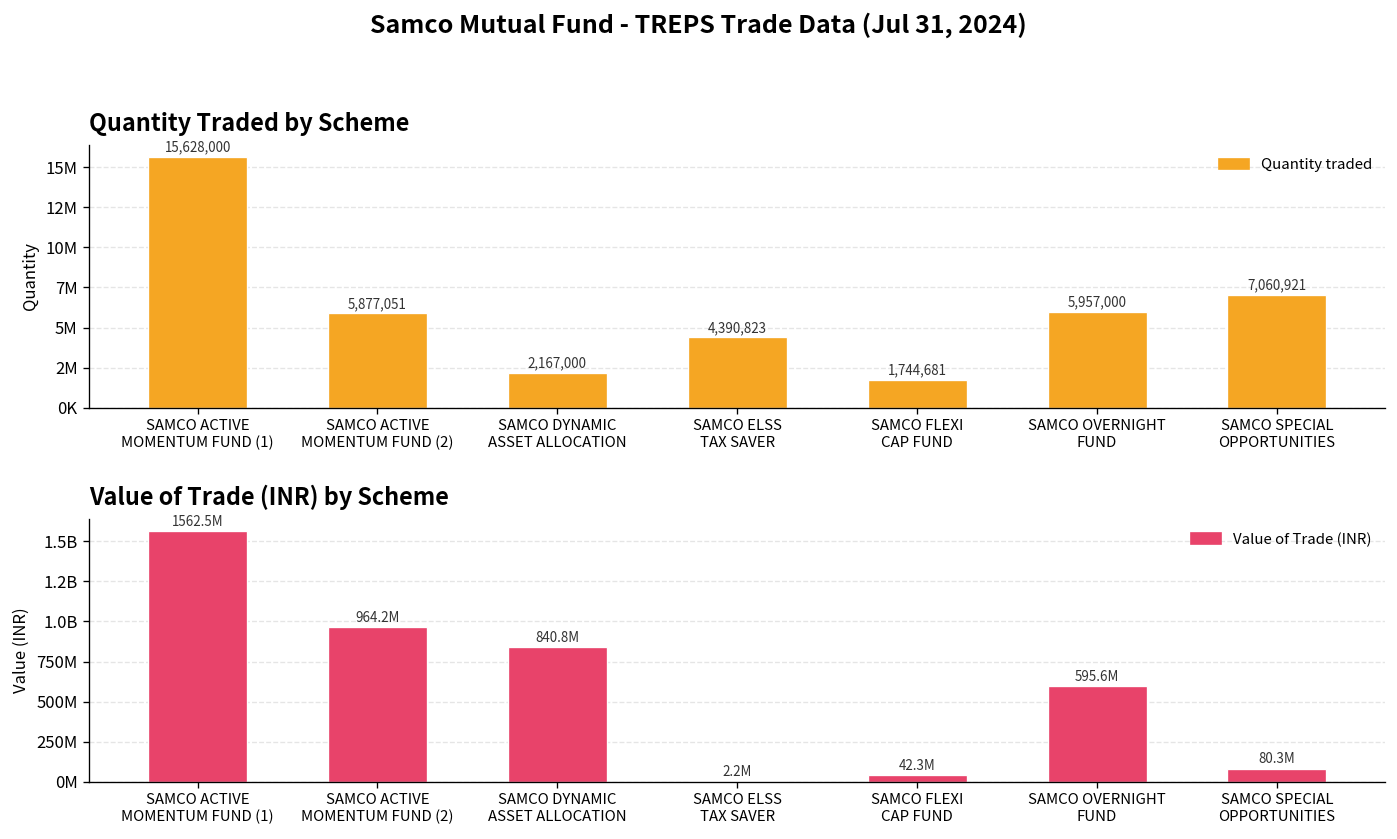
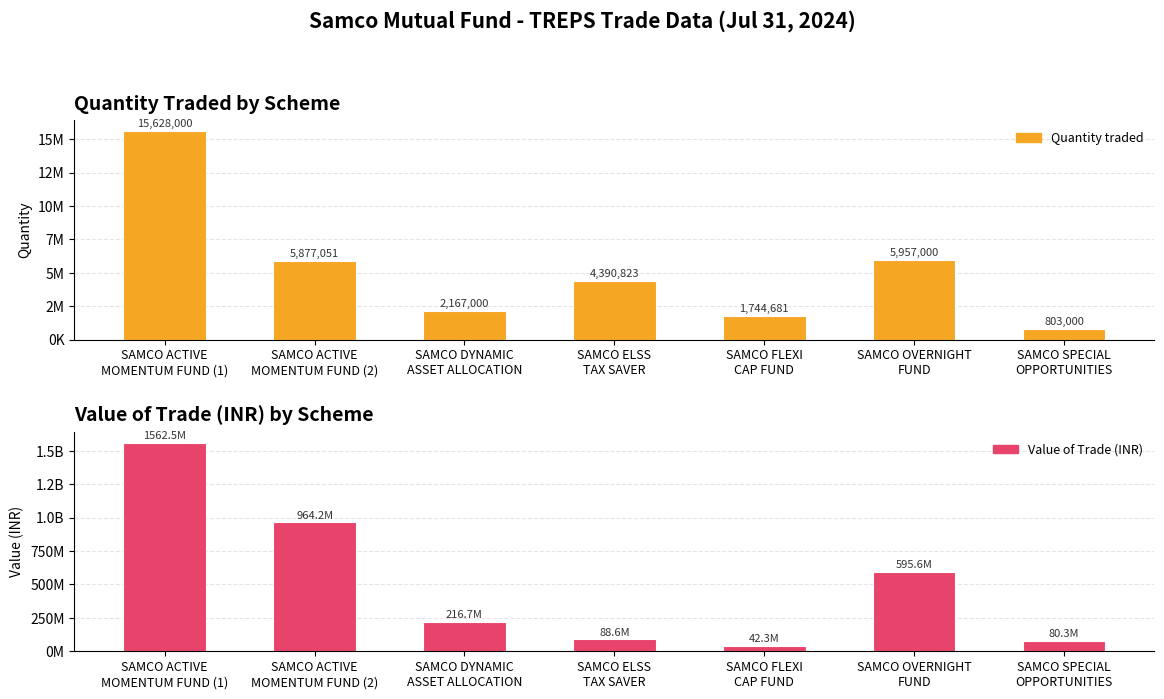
Quantity Traded by Scheme, SAMCO SPECIAL OPPORTUNITIES: 7,060,921 -> 803,000
Value of Trade (INR) by Scheme, SAMCO DYNAMIC ASSET ALLOCATION: 840.8M -> 216.7M
Value of Trade (INR) by Scheme, SAMCO ELSS TAX SAVER: 2.2M -> 88.6M
